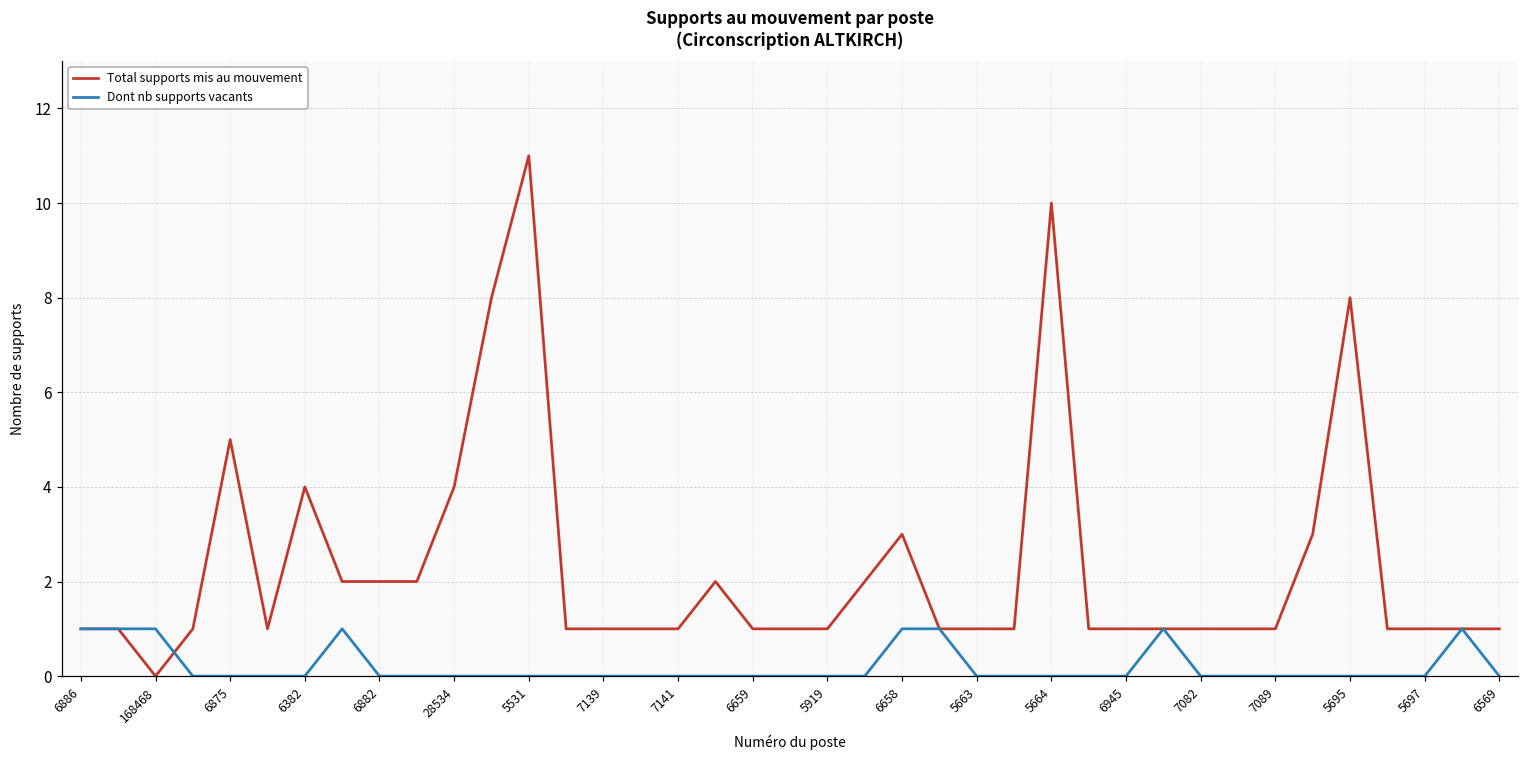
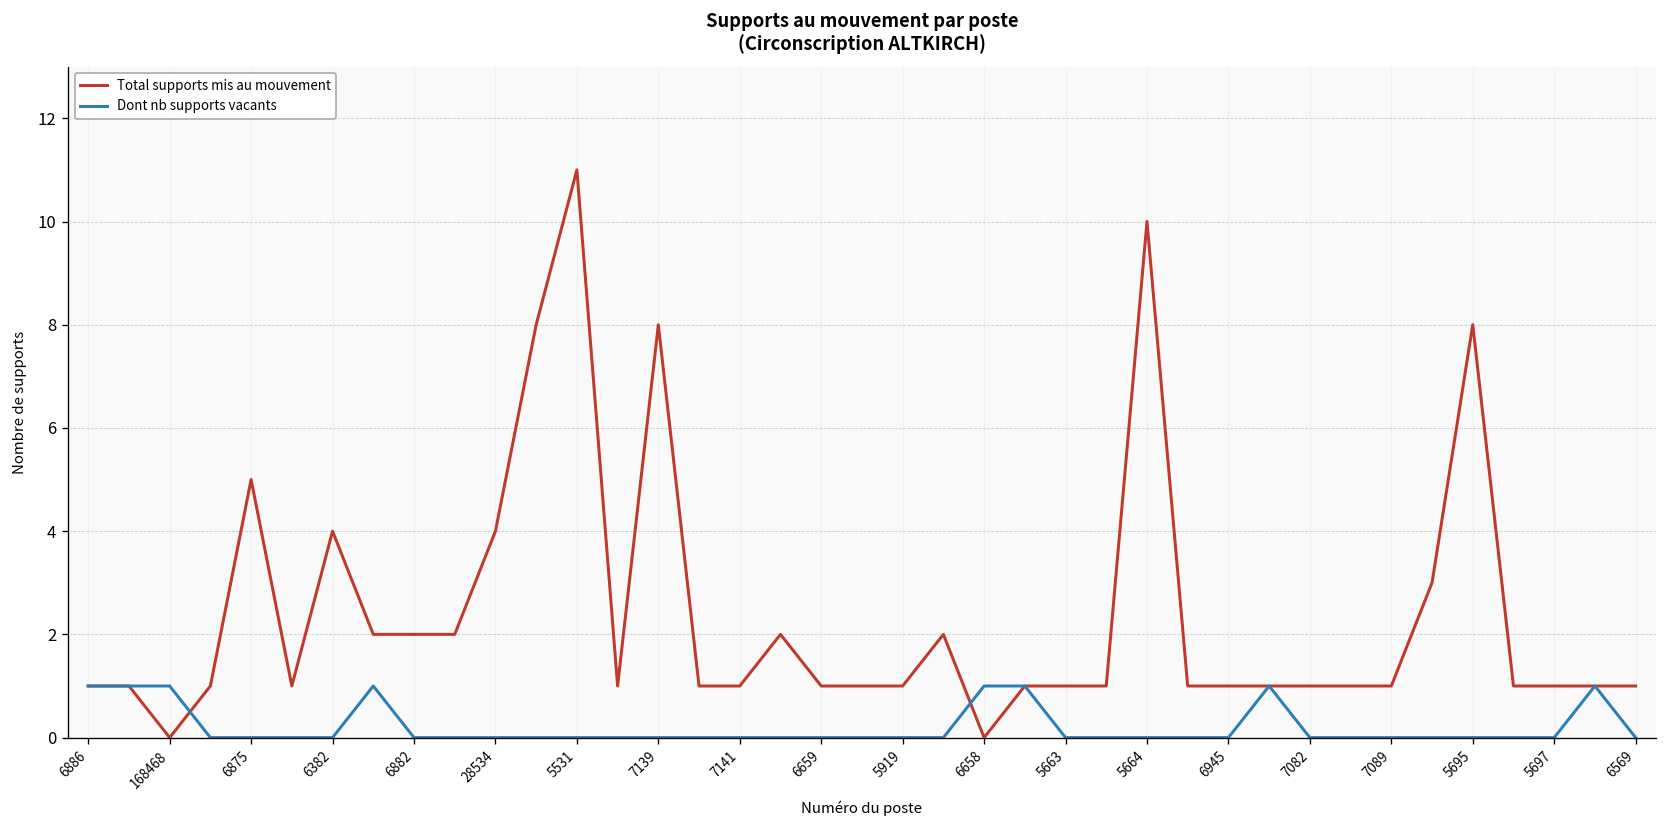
Total supports mis au mouvement, 7139: 1 -> 8
Total supports mis au mouvement, 6658: 3 -> 0
